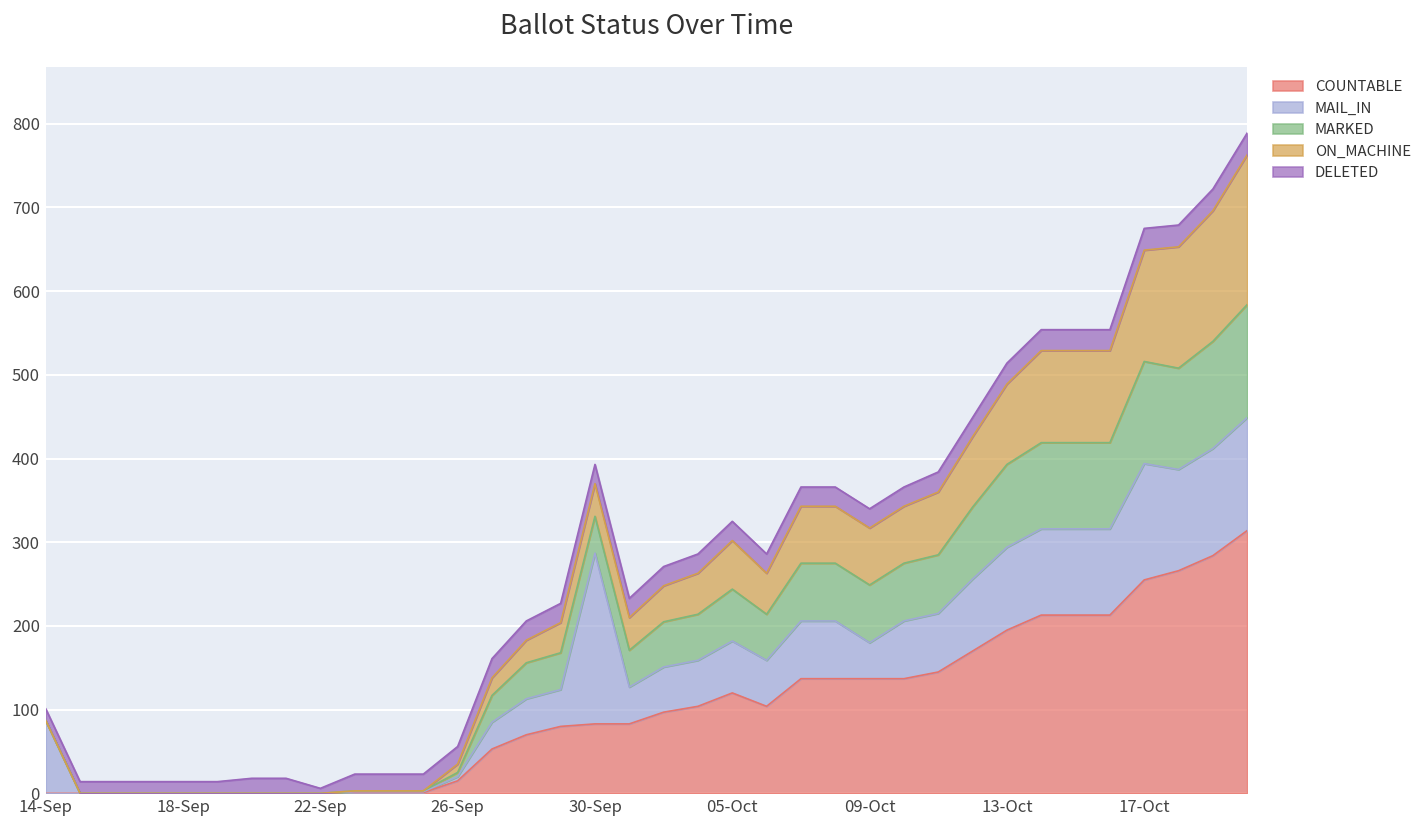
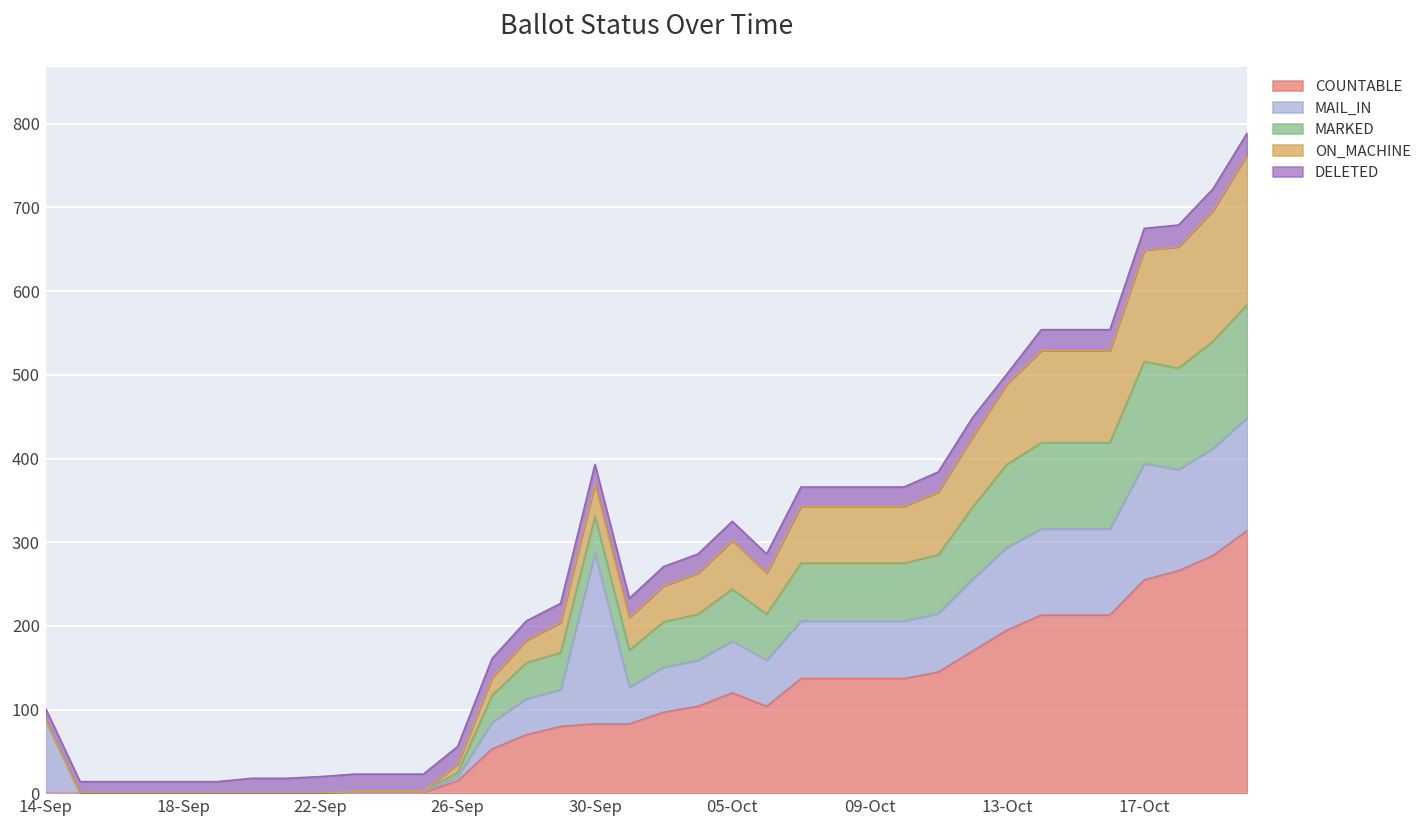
DELETED, 22-Sep: 10 -> 20
MAIL_IN, 09-Oct: 40 -> 70
DELETED, 13-Oct: 30 -> 10
